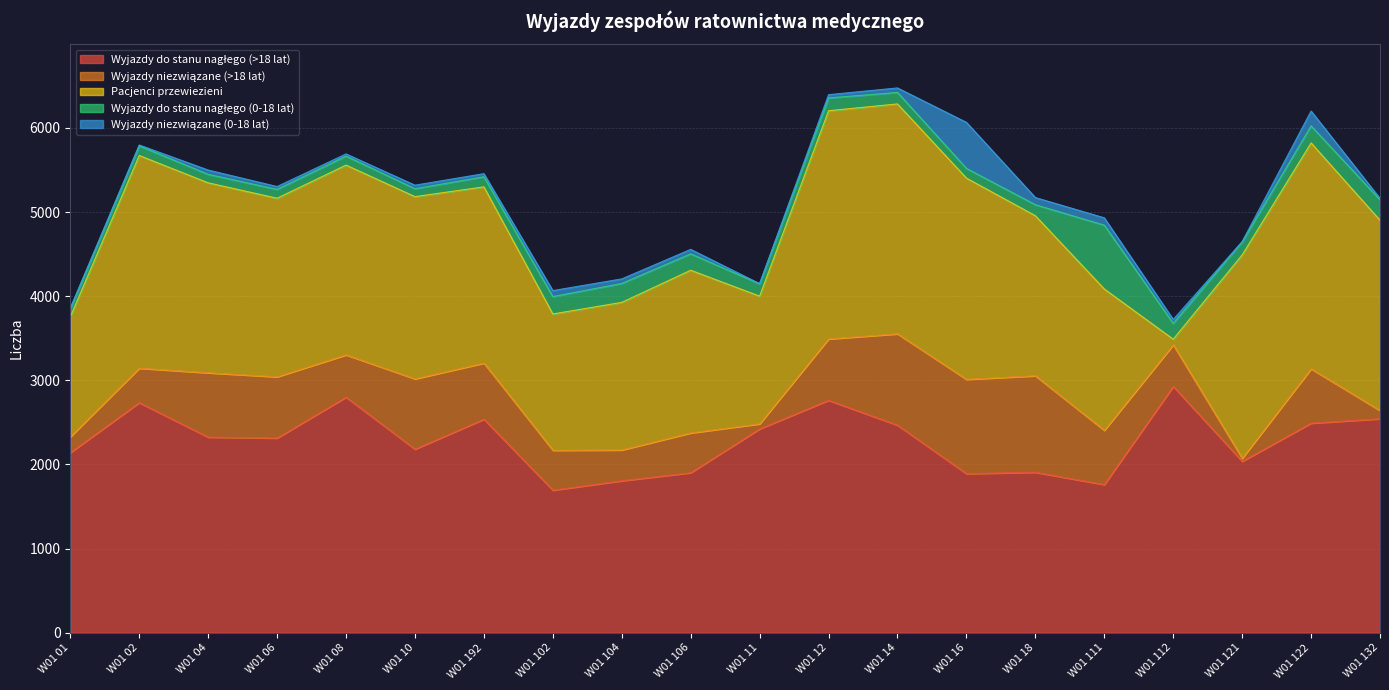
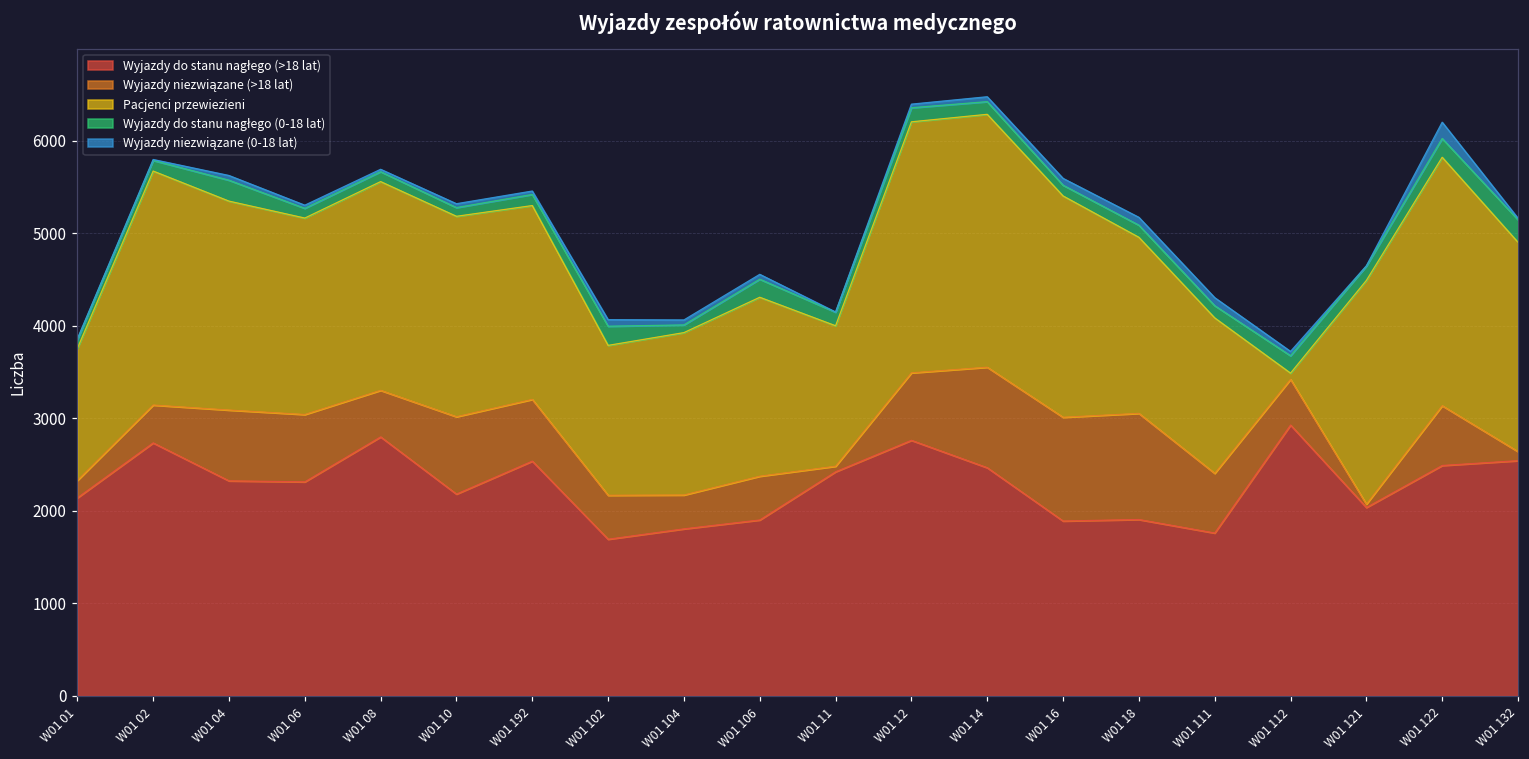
Wyjazdy do stanu nagłego (0-18 lat), W01 04: 100 -> 200
Wyjazdy do stanu nagłego (0-18 lat), W01 104: 200 -> 100
Wyjazdy niezwiązane (0-18 lat), W01 16: 500 -> 100
Wyjazdy do stanu nagłego (0-18 lat), W01 111: 800 -> 100
